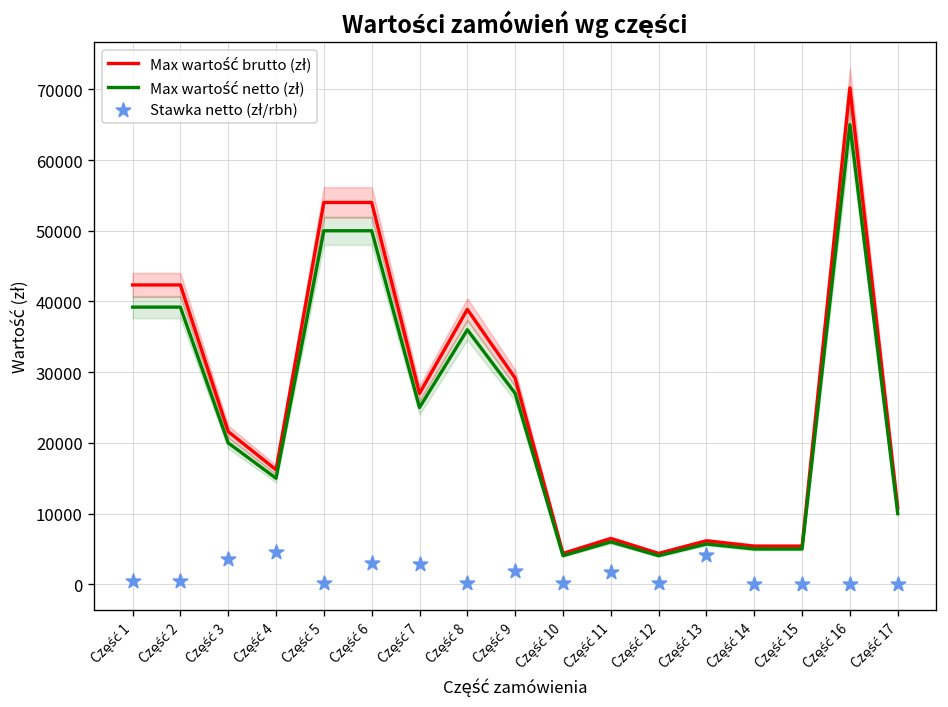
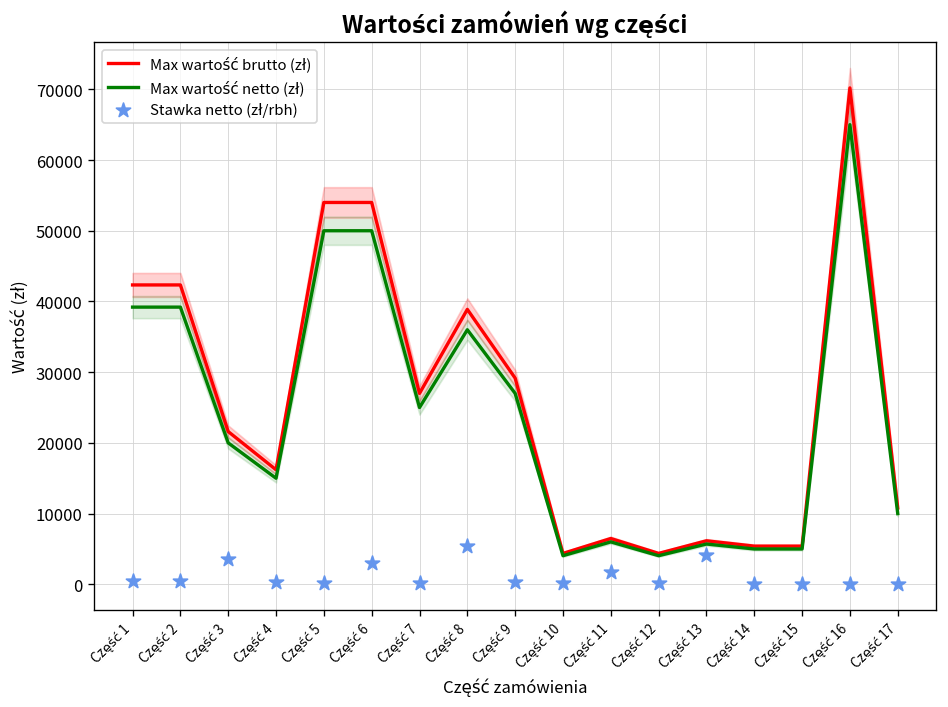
Stawka netto (zł/rbh), Część 4: 5000 -> 0
Stawka netto (zł/rbh), Część 7: 3000 -> 0
Stawka netto (zł/rbh), Część 8: 0 -> 5000
Stawka netto (zł/rbh), Część 9: 2000 -> 0
